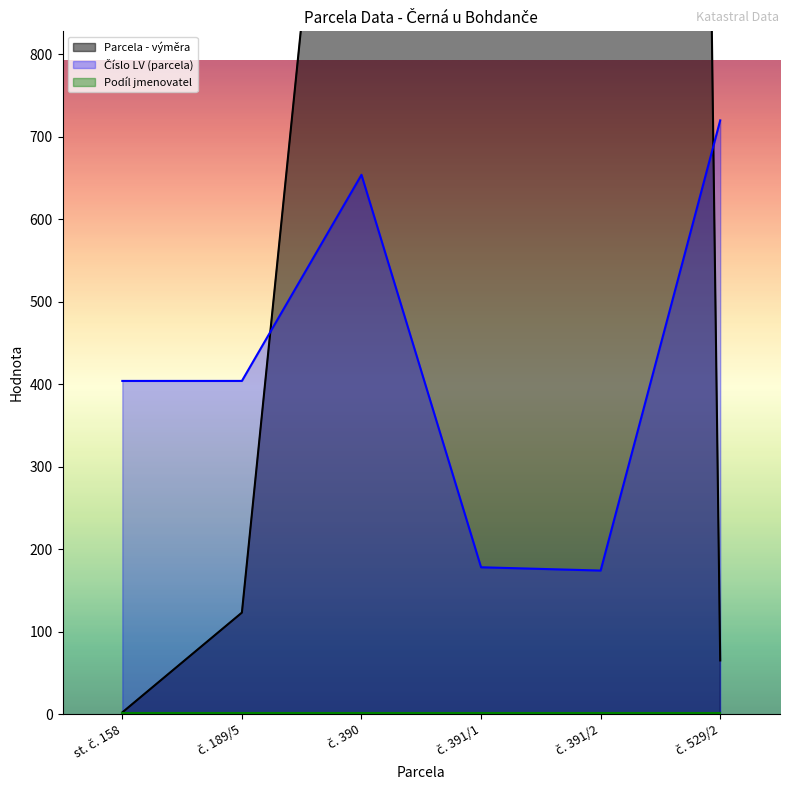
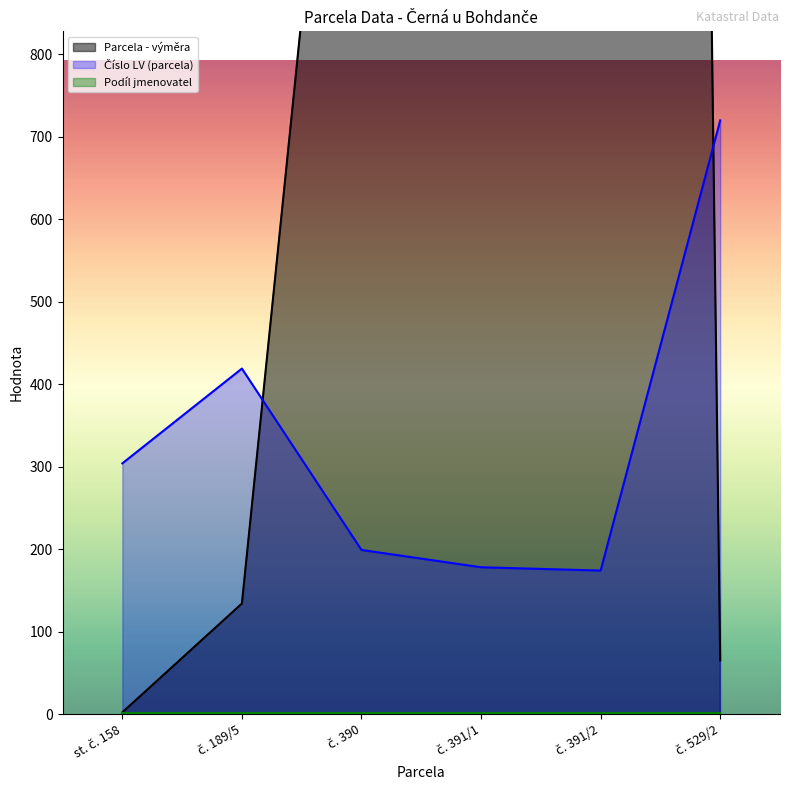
Číslo LV (parcela), st. č. 158: 400 -> 300
Parcela - výměra, č. 189/5: 120 -> 130
Číslo LV (parcela), č. 189/5: 400 -> 420
Číslo LV (parcela), č. 390: 650 -> 200
